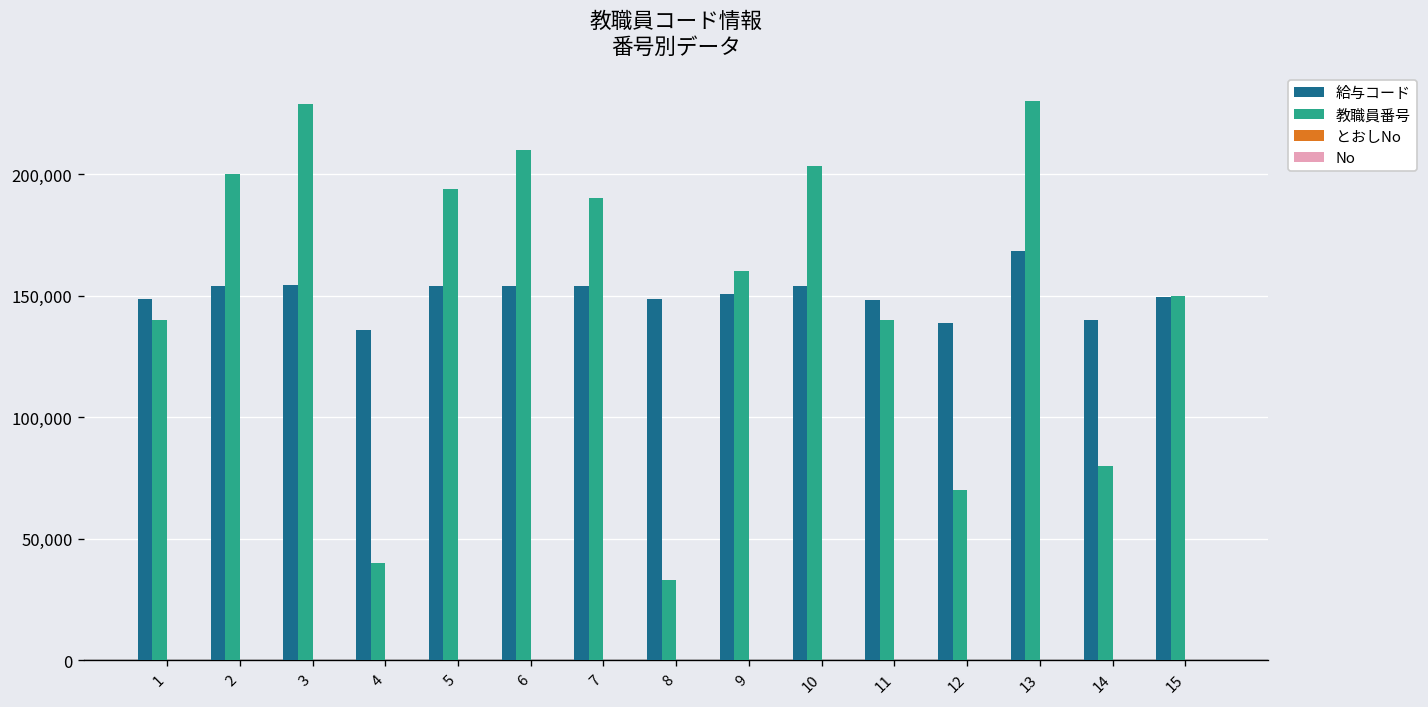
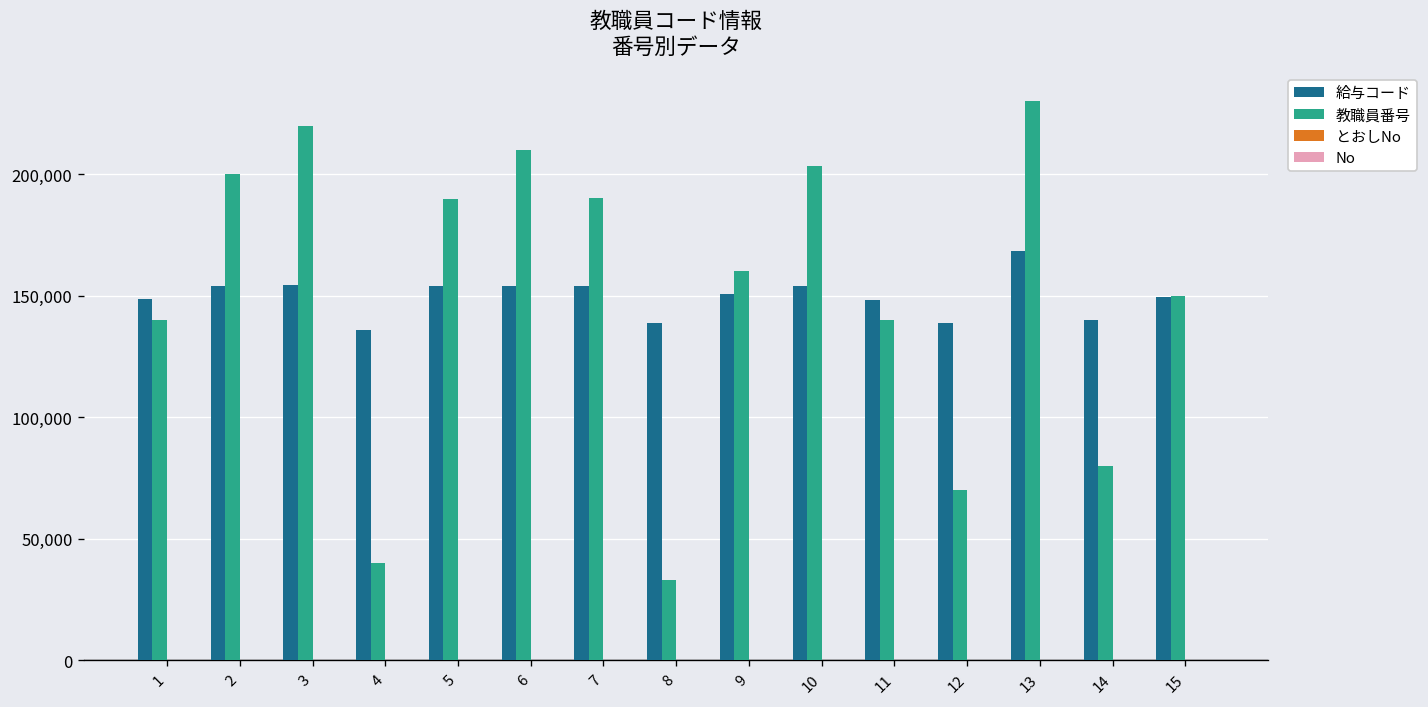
教職員番号, 3: 229,000 -> 220,000
教職員番号, 5: 194,000 -> 190,000
給与コード, 8: 149,000 -> 139,000
